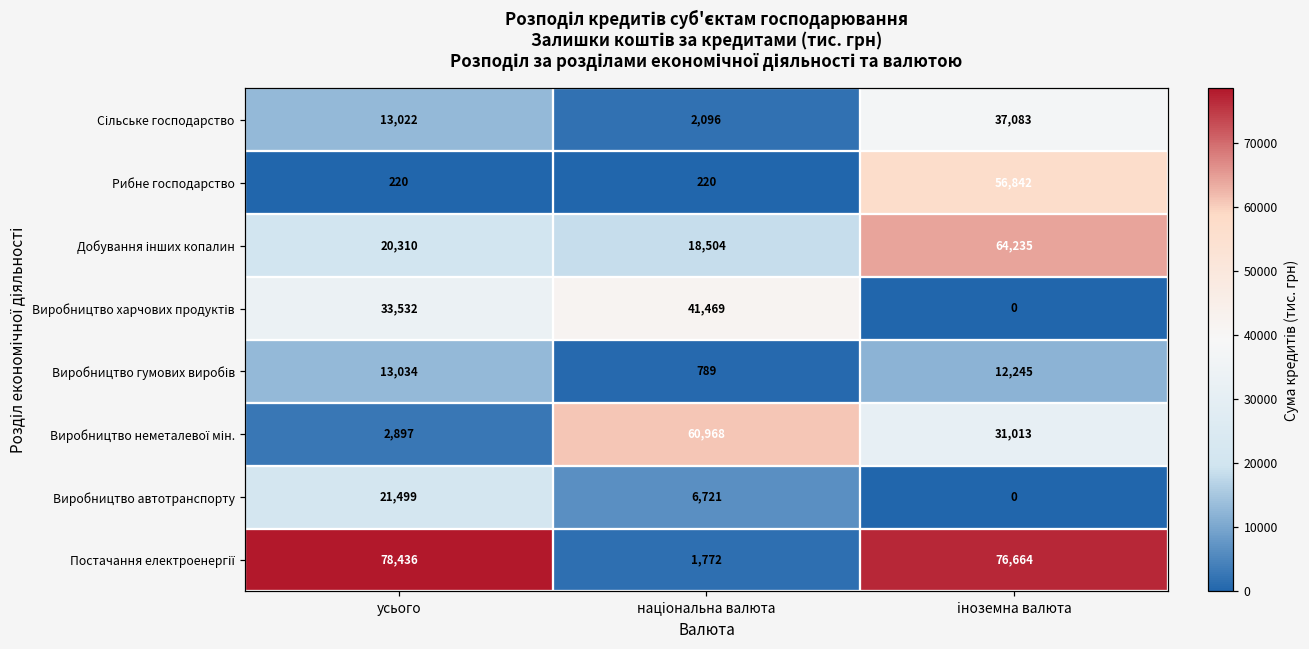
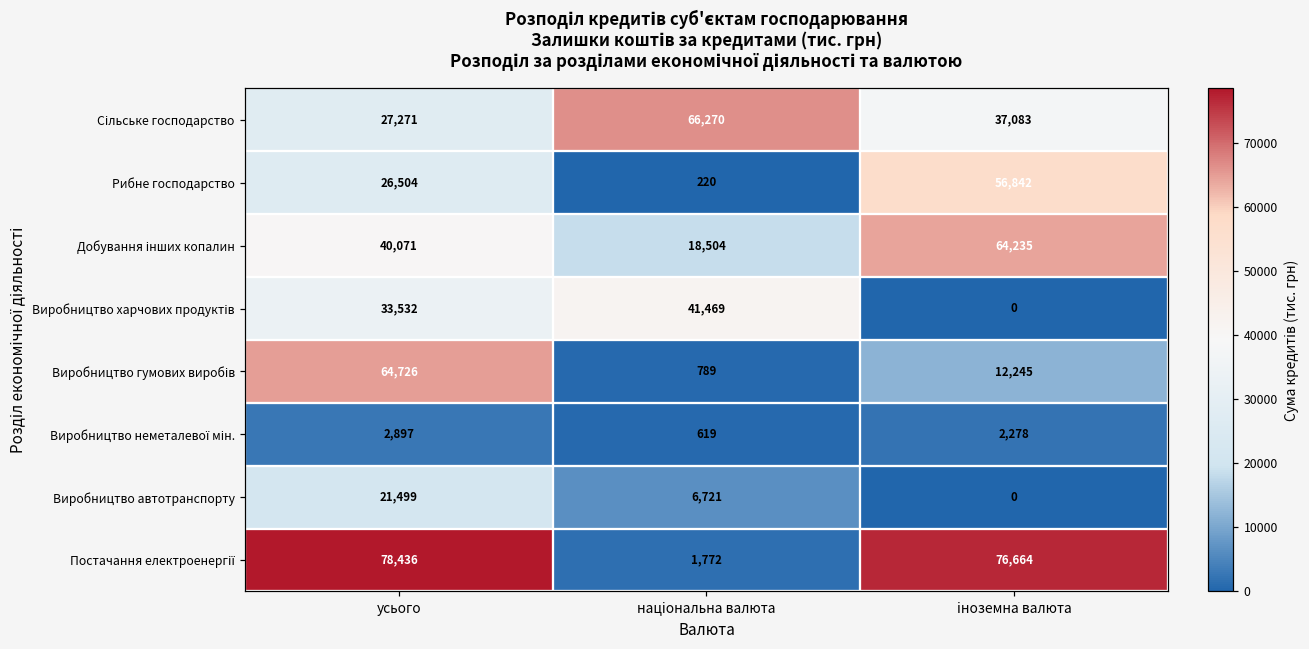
Сільське господарство, усього: 13,022 -> 27,271
Сільське господарство, національна валюта: 2,096 -> 66,270
Рибне господарство, усього: 220 -> 26,504
Добування інших копалин, усього: 20,310 -> 40,071
Виробництво гумових виробів, усього: 13,034 -> 64,726
Виробництво неметалевої мін., національна валюта: 60,968 -> 619
Виробництво неметалевої мін., іноземна валюта: 31,013 -> 2,278
